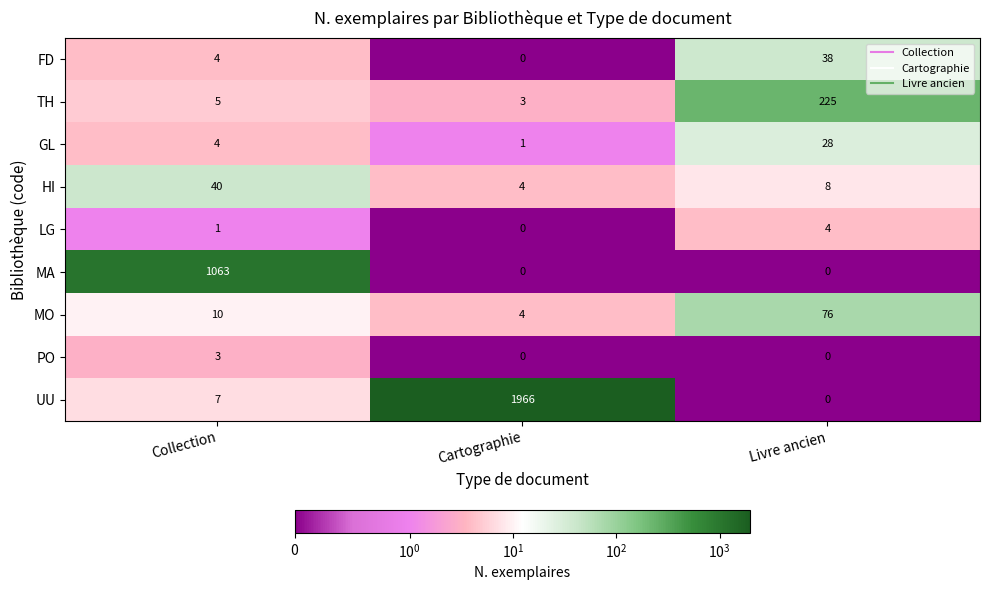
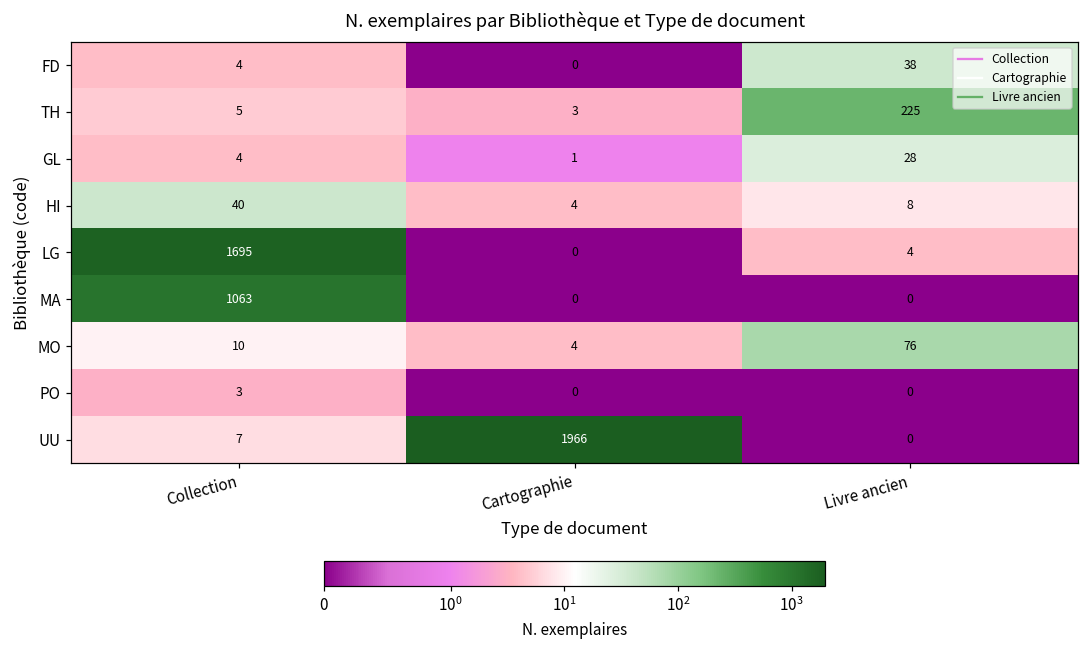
LG, Collection: 1 -> 1695
